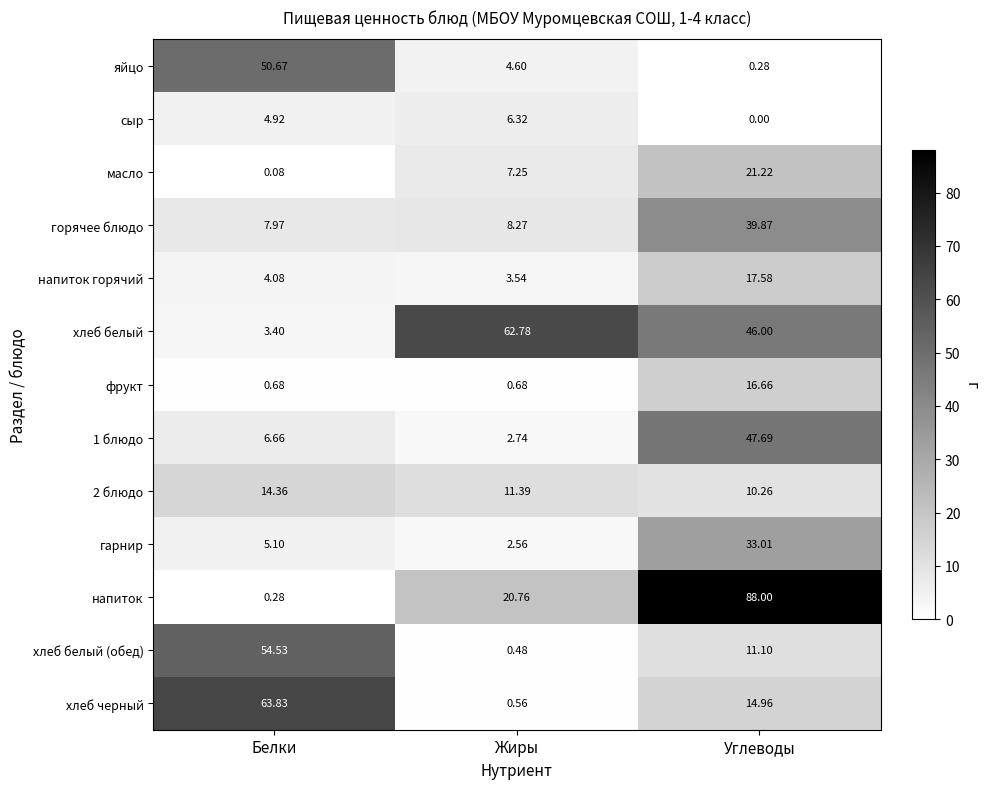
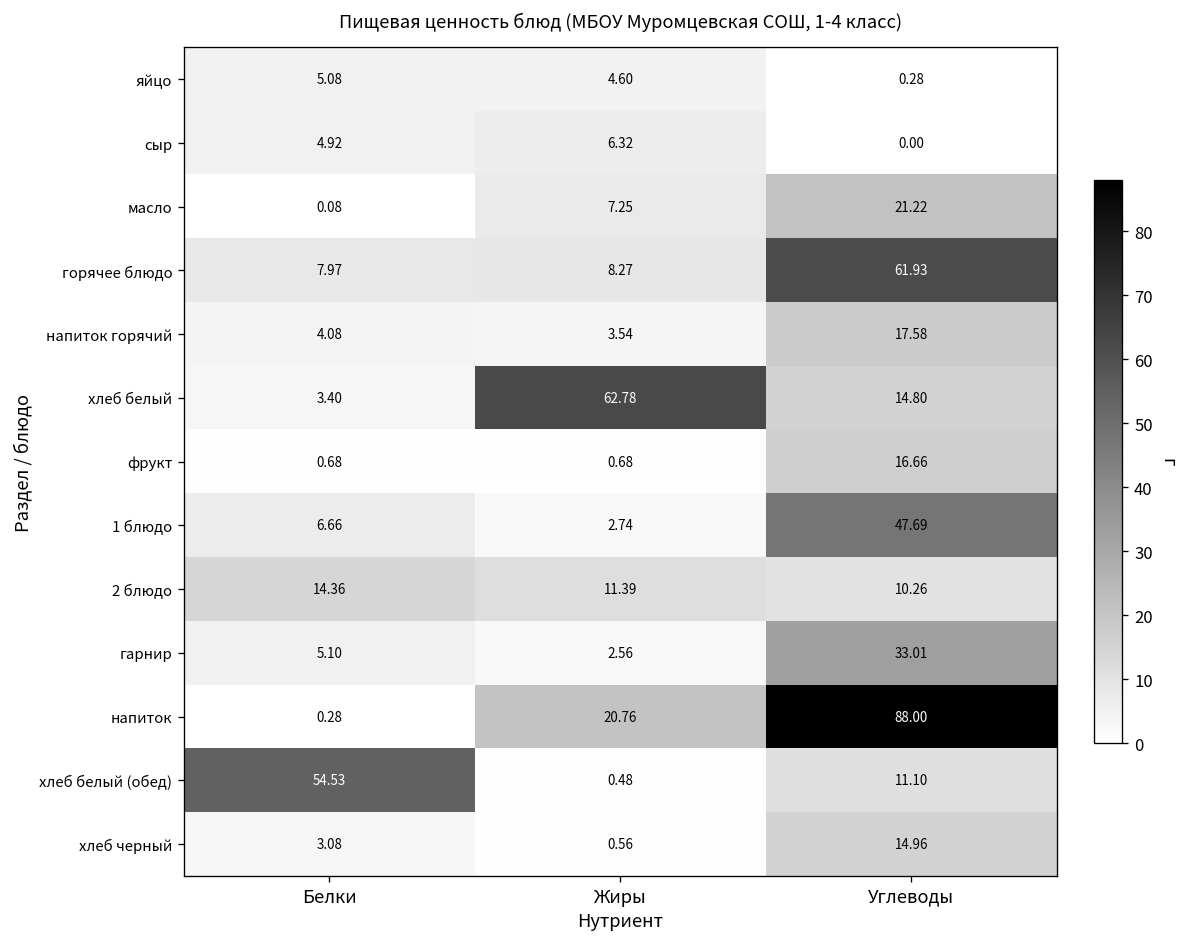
яйцо, Белки: 50.67 -> 5.08
горячее блюдо, Углеводы: 39.87 -> 61.93
хлеб белый, Углеводы: 46.00 -> 14.80
хлеб черный, Белки: 63.83 -> 3.08
